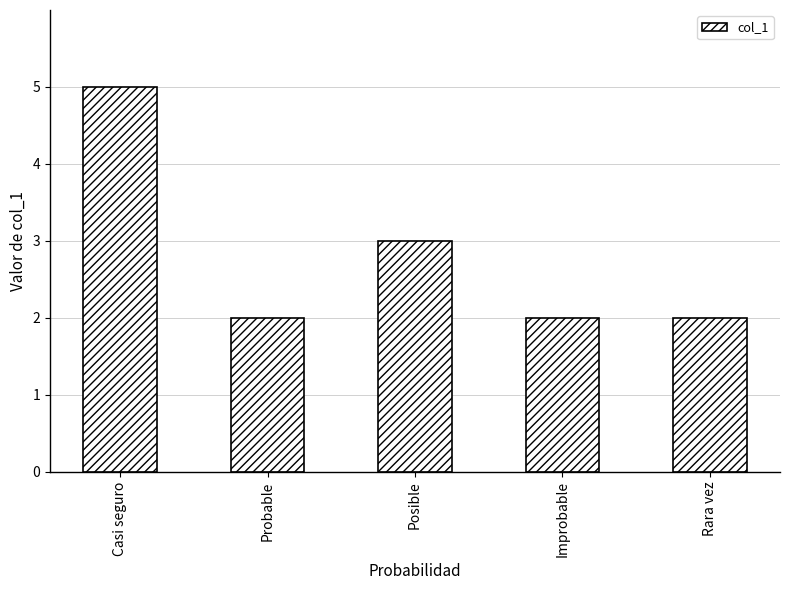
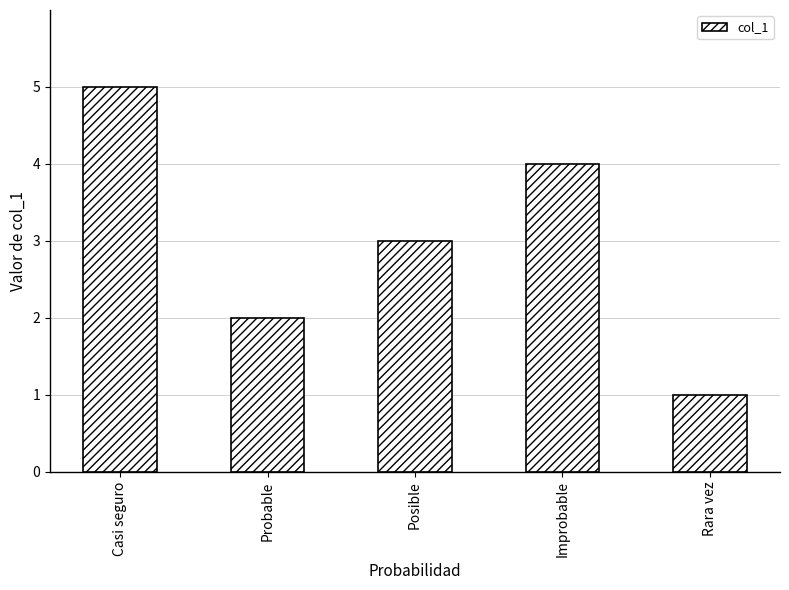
Improbable: 2 -> 4
Rara vez: 2 -> 1
